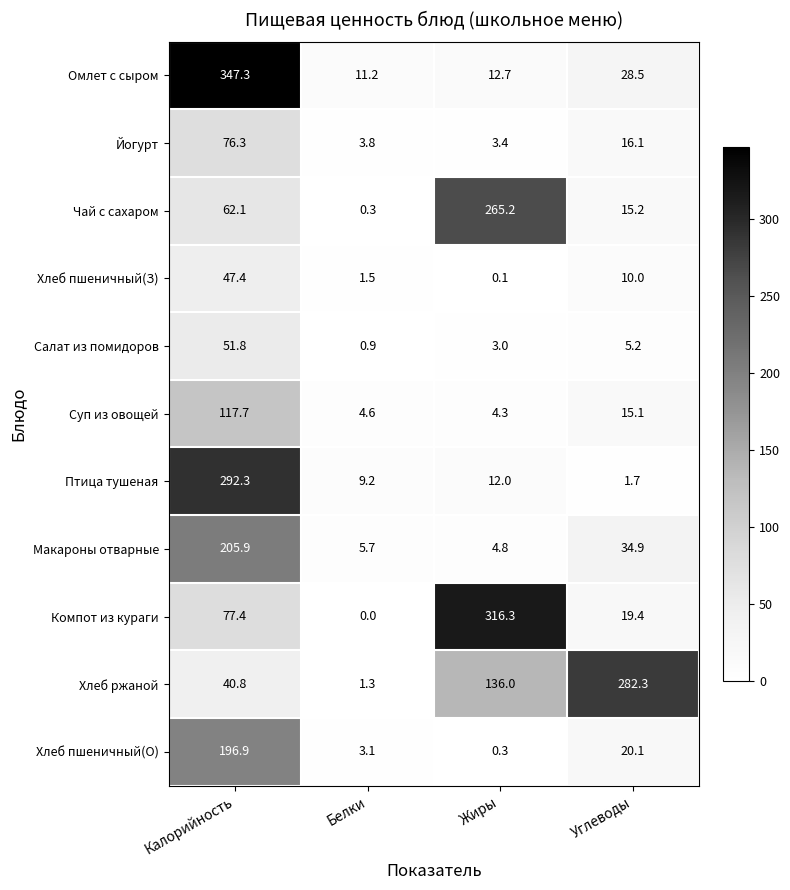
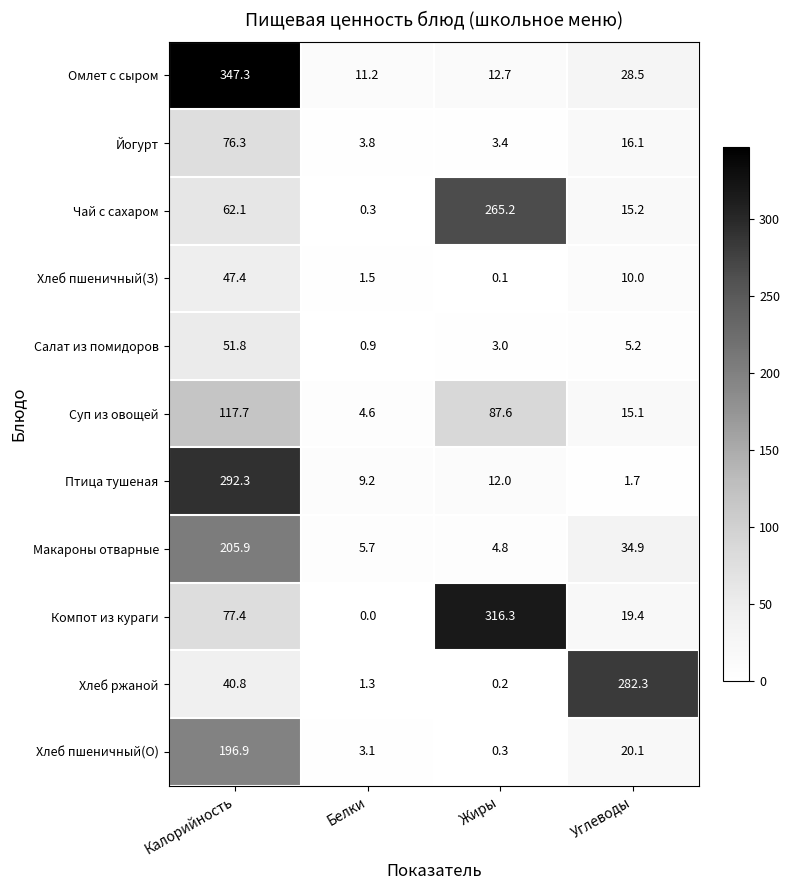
Суп из овощей, Жиры: 4.3 -> 87.6
Хлеб ржаной, Жиры: 136.0 -> 0.2
